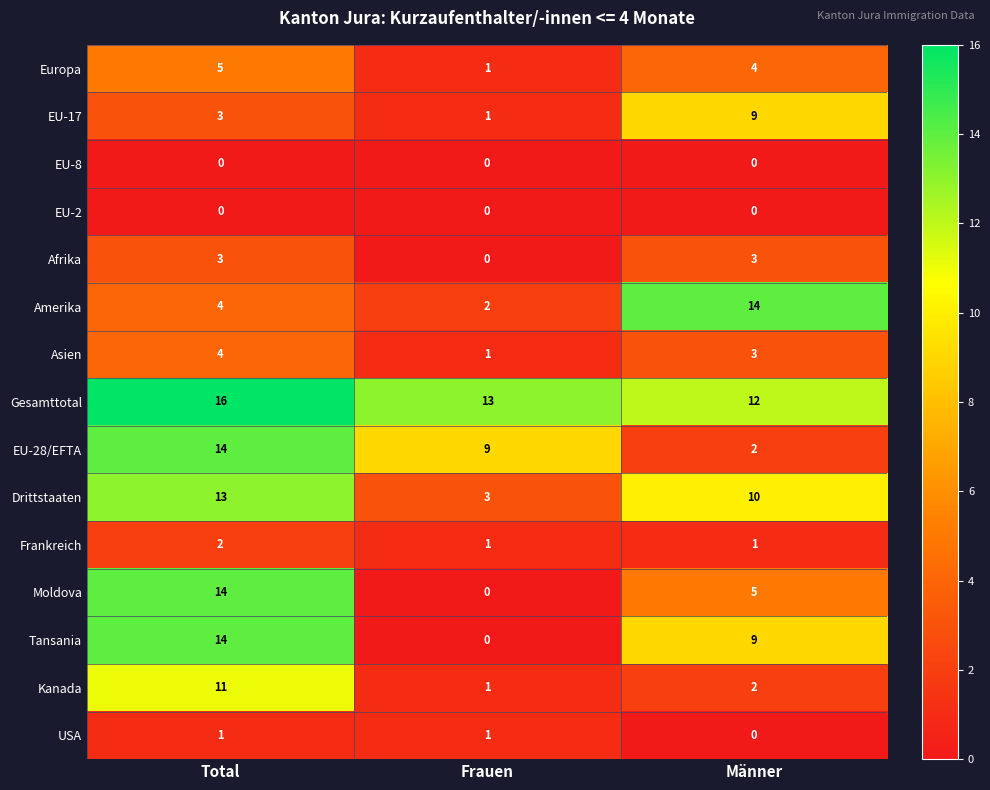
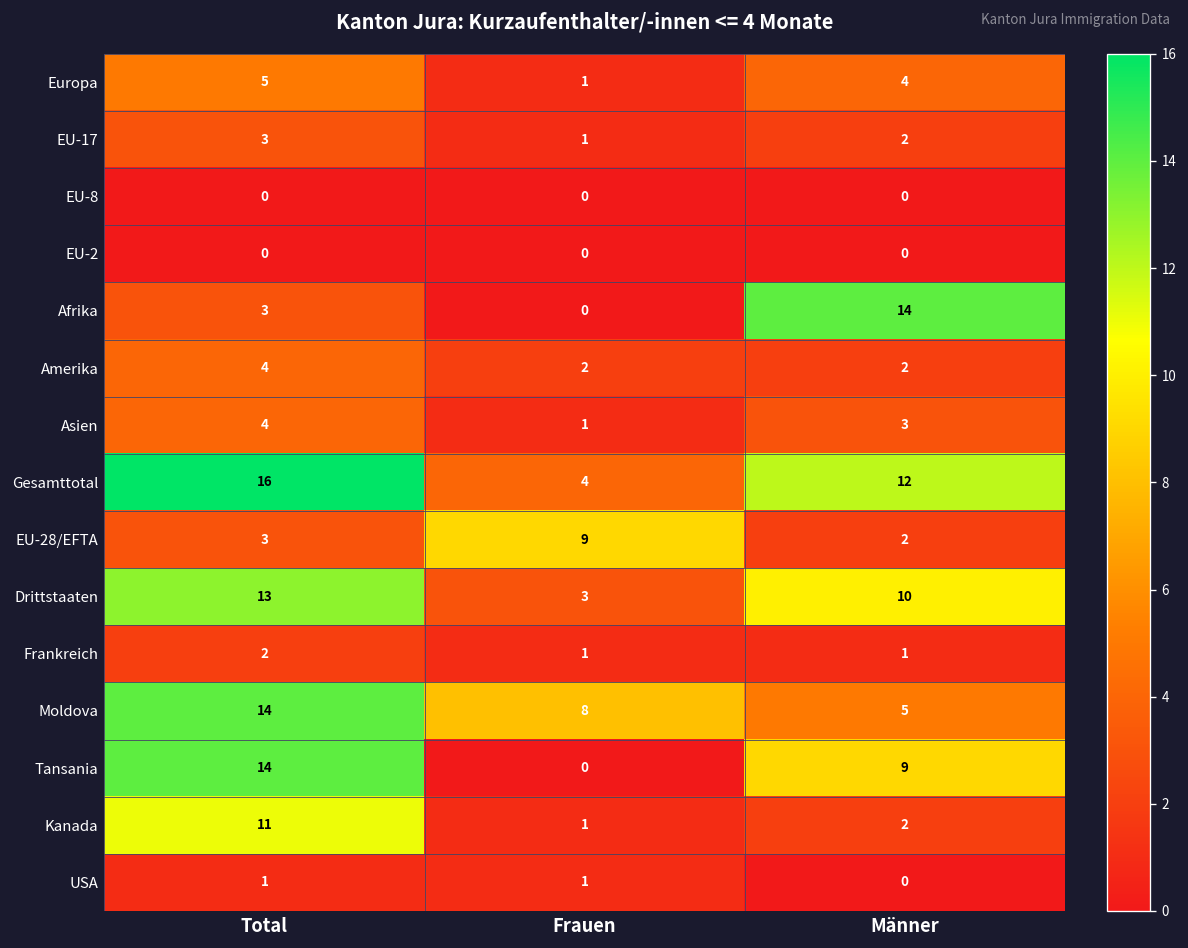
EU-17, Männer: 9 -> 2
Afrika, Männer: 3 -> 14
Amerika, Männer: 14 -> 2
Gesamttotal, Frauen: 13 -> 4
EU-28/EFTA, Total: 14 -> 3
Moldova, Frauen: 0 -> 8
